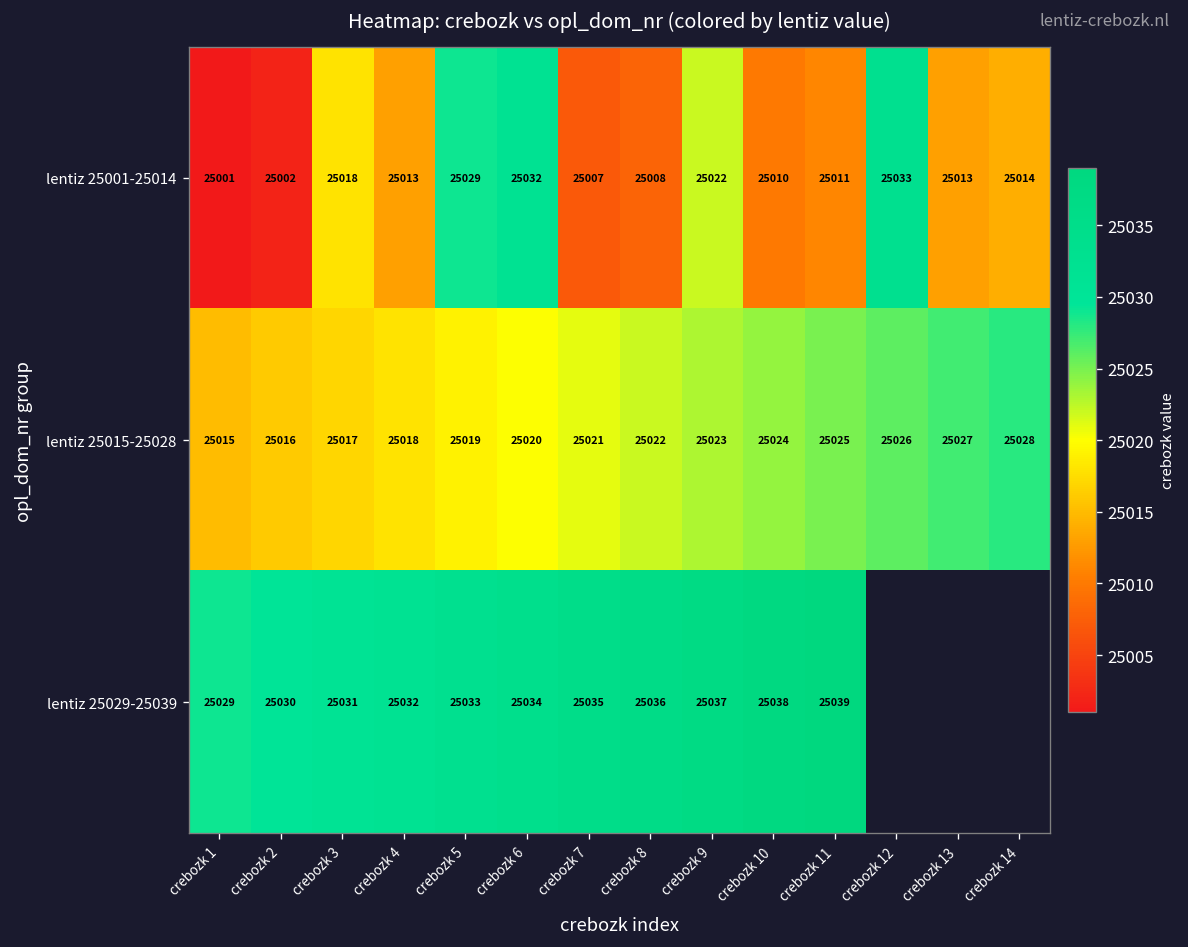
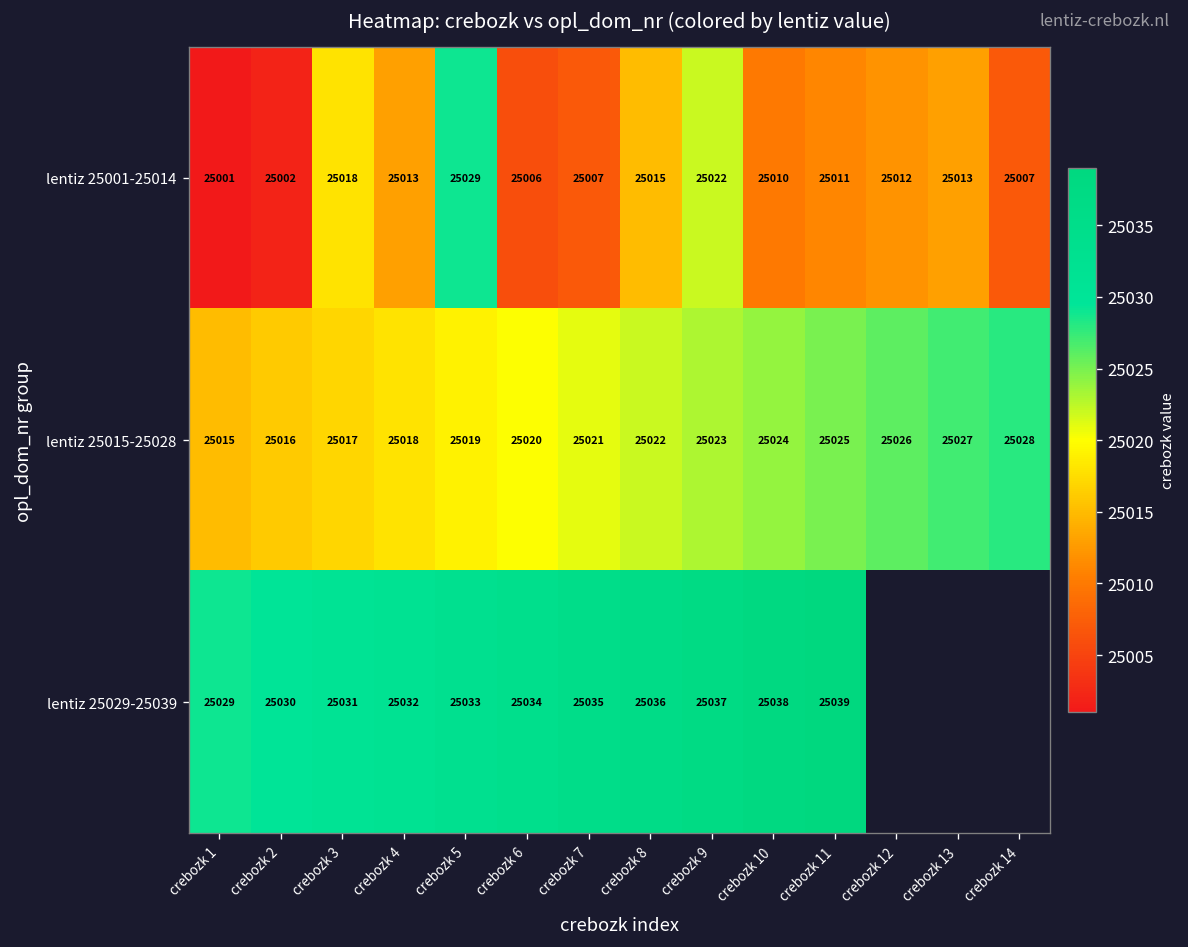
lentiz 25001-25014, crebozk 6: 25032 -> 25006
lentiz 25001-25014, crebozk 8: 25008 -> 25015
lentiz 25001-25014, crebozk 12: 25033 -> 25012
lentiz 25001-25014, crebozk 14: 25014 -> 25007
